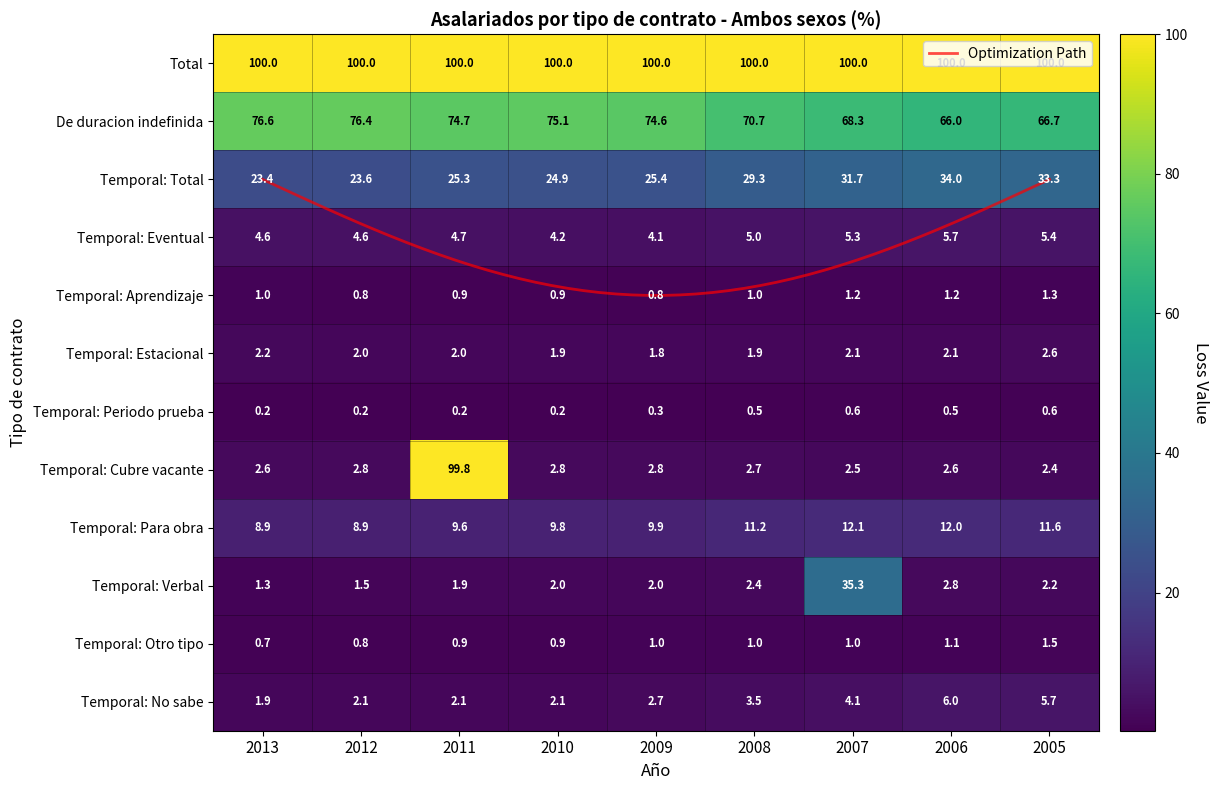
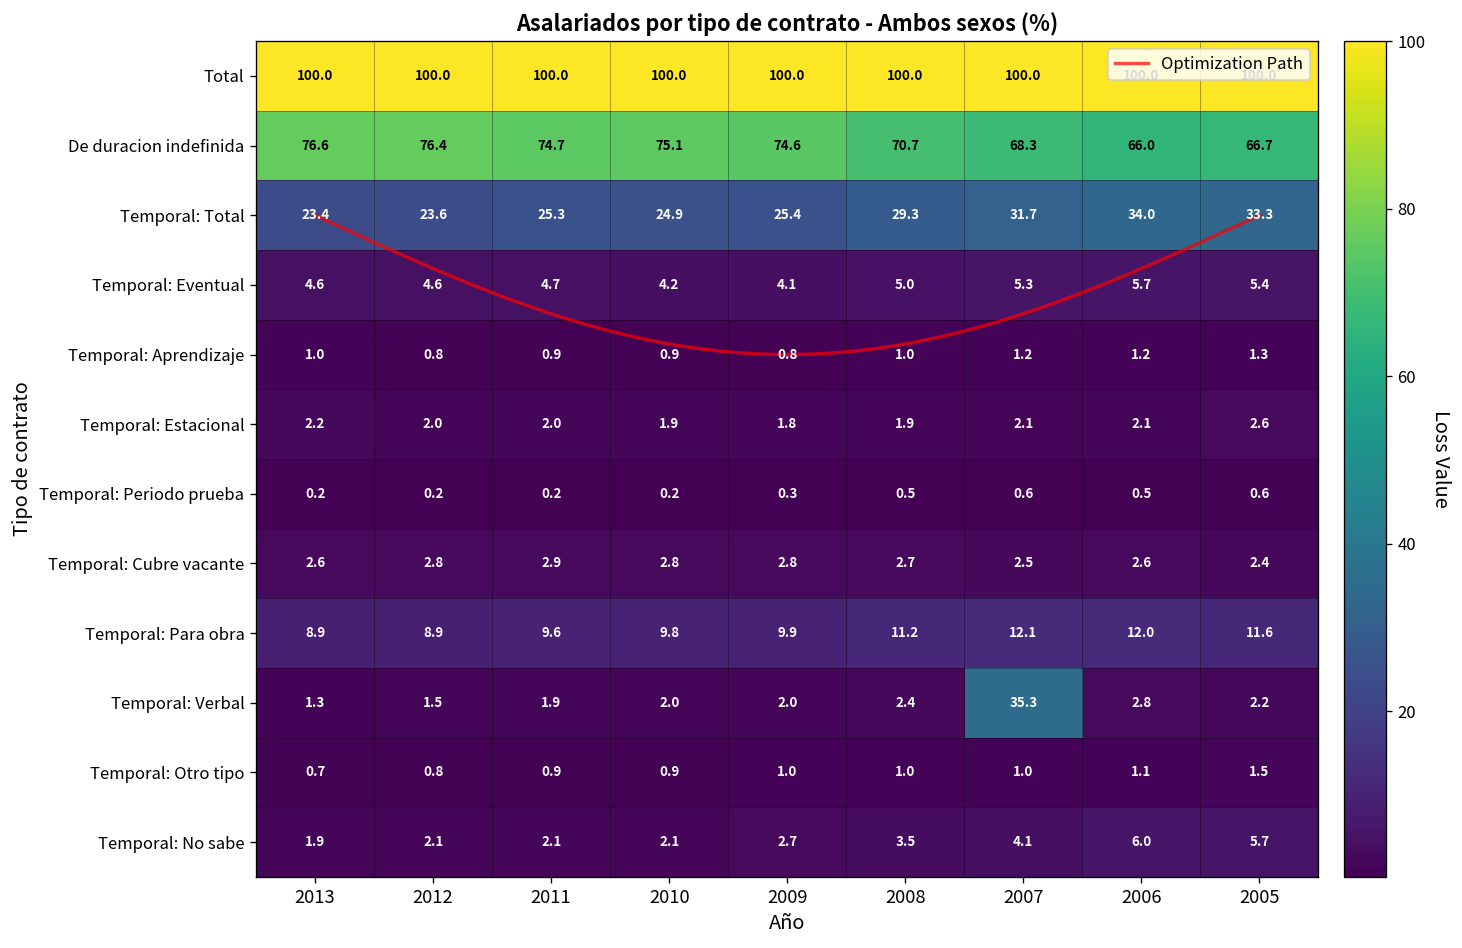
Temporal: Cubre vacante, 2011: 99.8 -> 2.9
